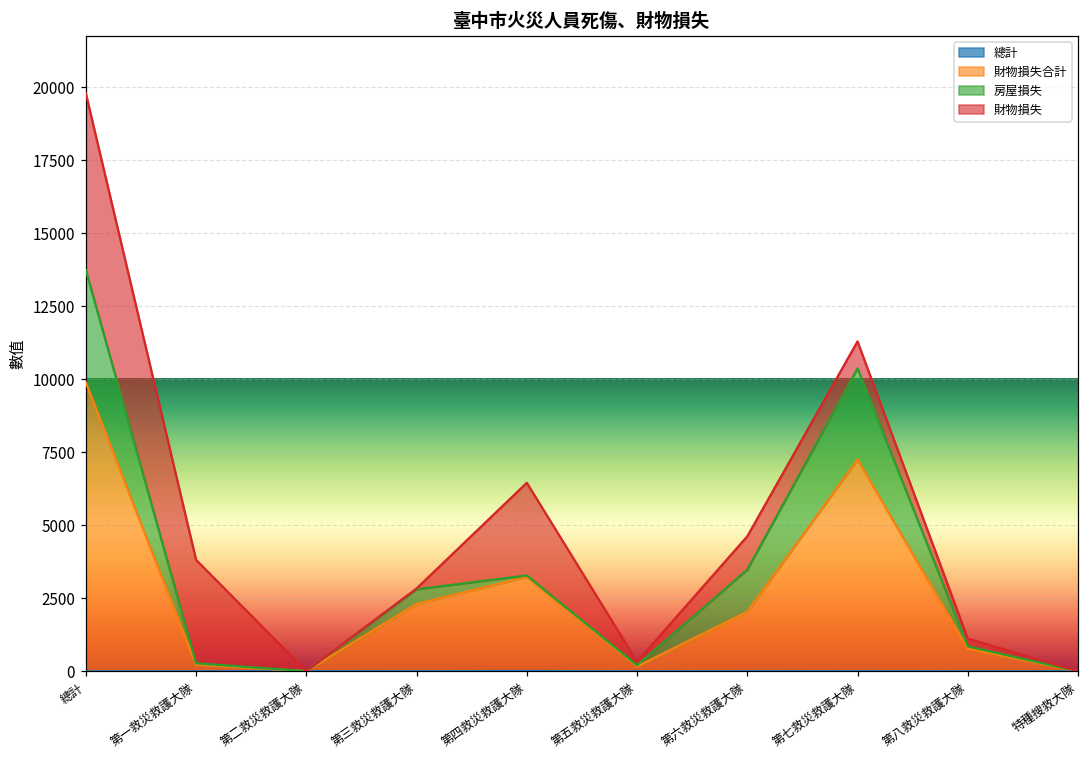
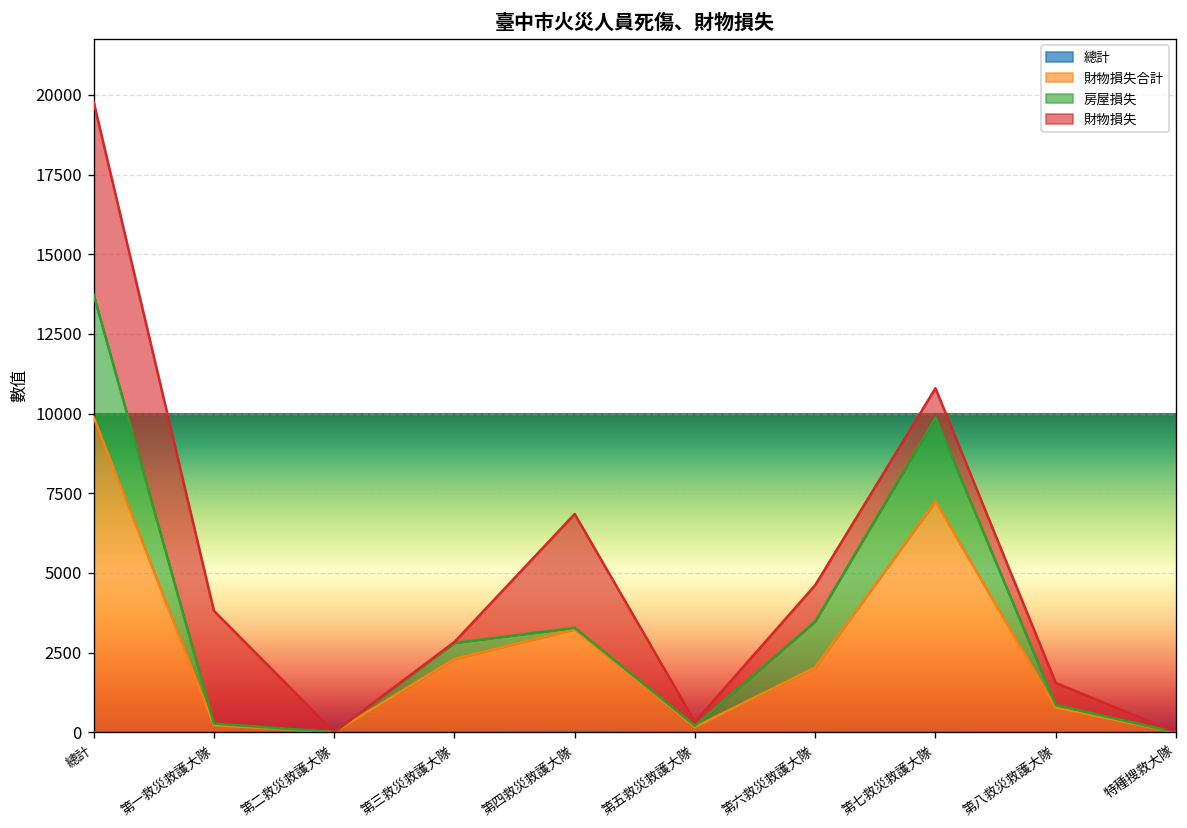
財物損失, 第四救災救護大隊: 3200 -> 3600
房屋損失, 第七救災救護大隊: 3100 -> 2600
財物損失, 第八救災救護大隊: 300 -> 700
